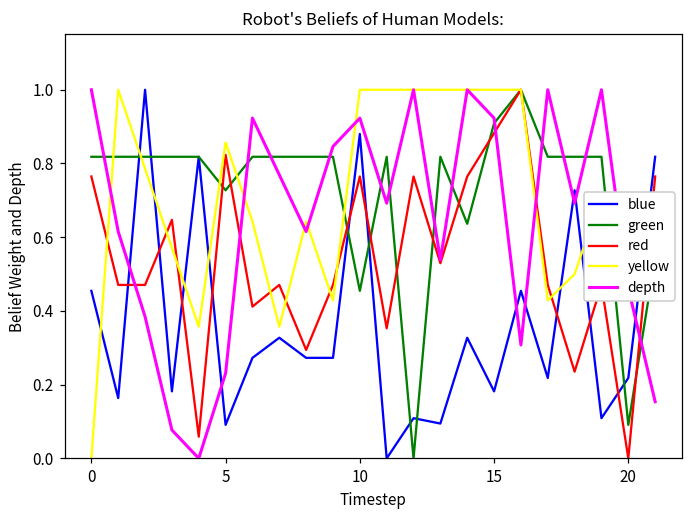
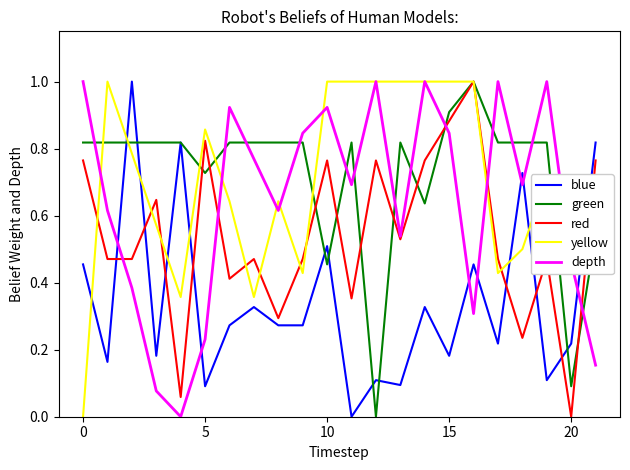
blue, 10: 0.88 -> 0.51
depth, 15: 0.92 -> 0.85
